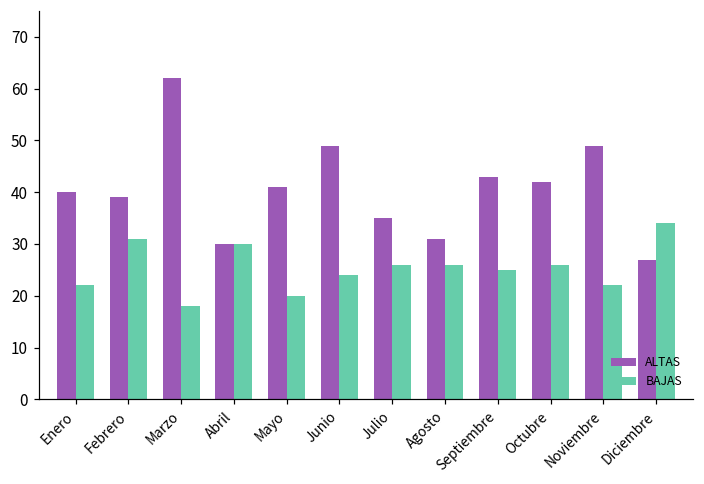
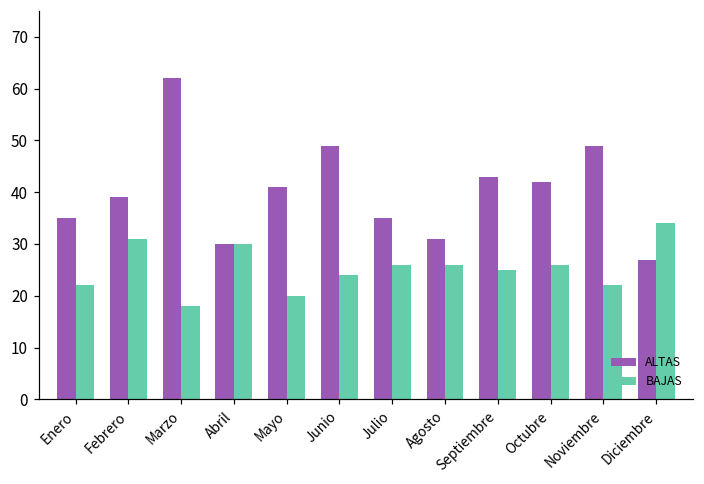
ALTAS, Enero: 40 -> 35
